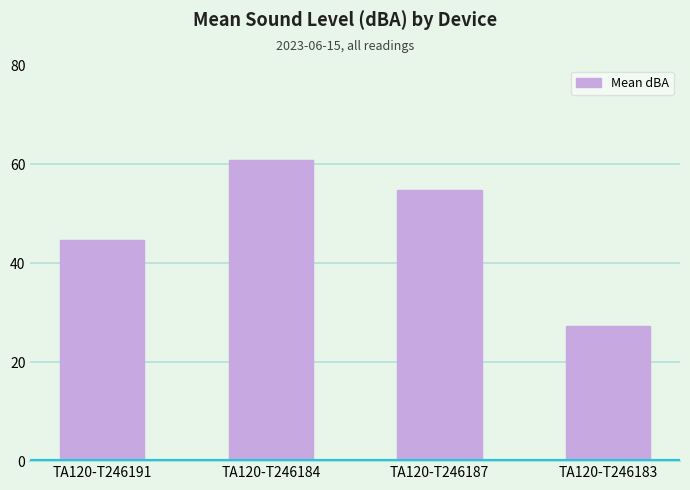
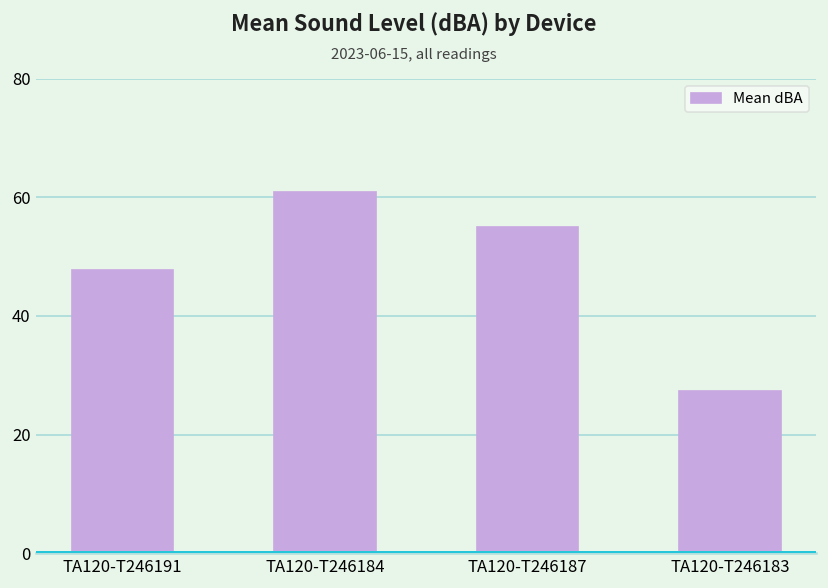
TA120-T246191: 45 -> 48
